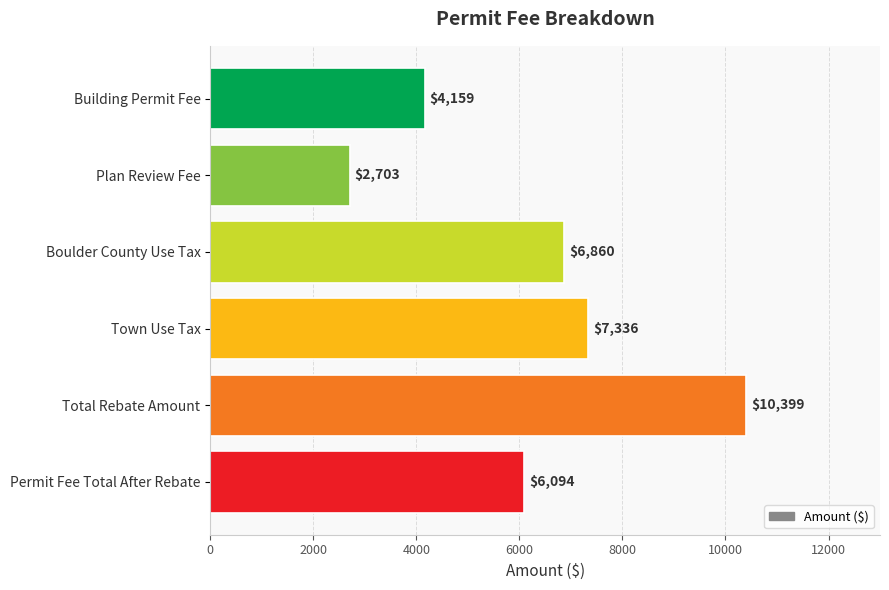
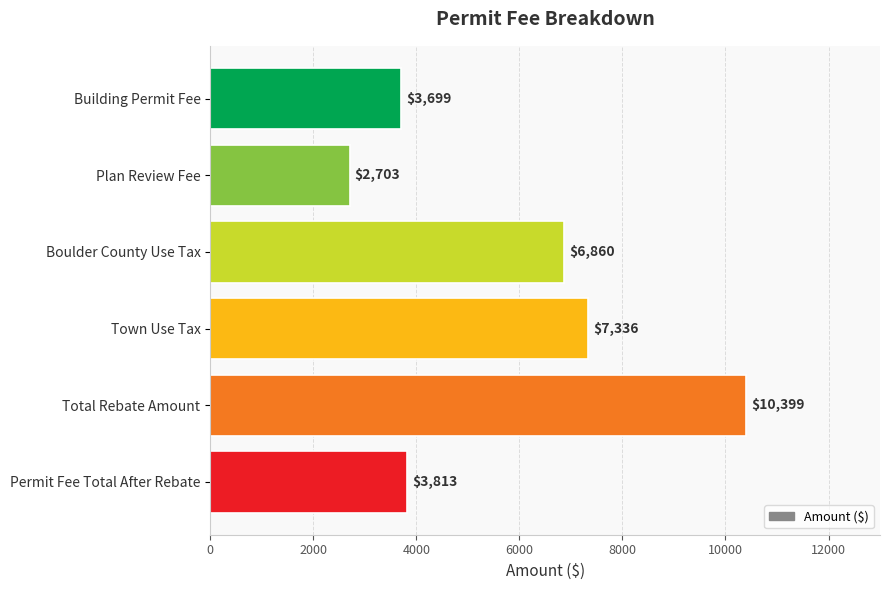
Building Permit Fee: $4,159 -> $3,699
Permit Fee Total After Rebate: $6,094 -> $3,813
